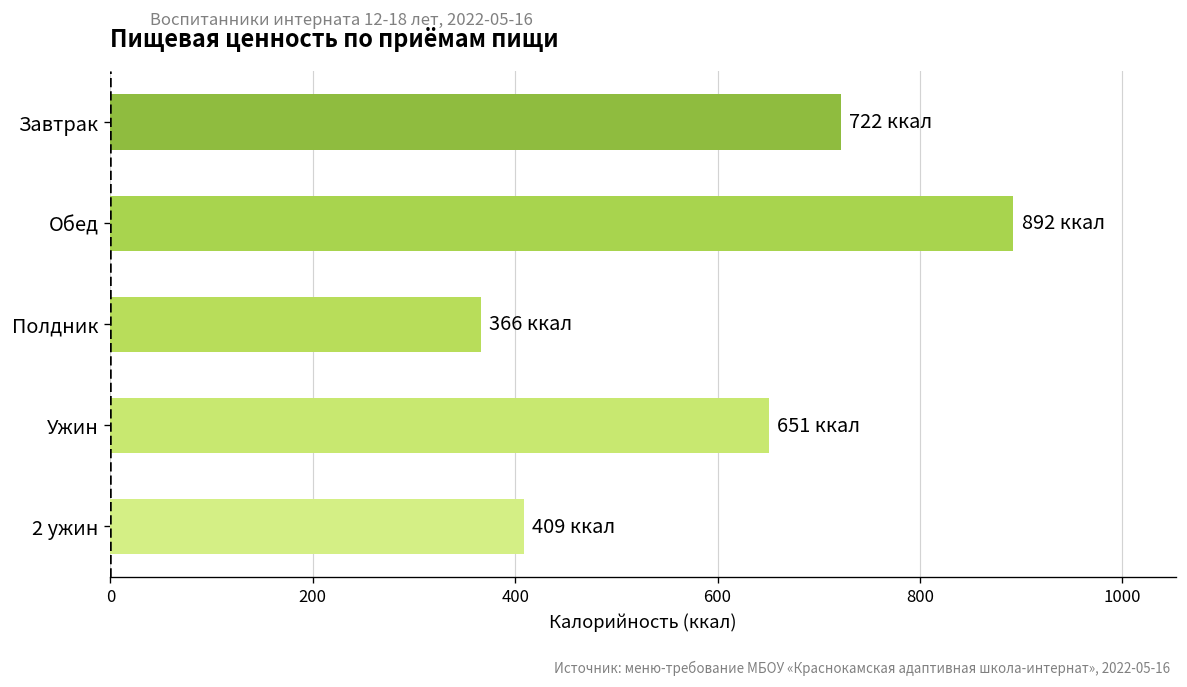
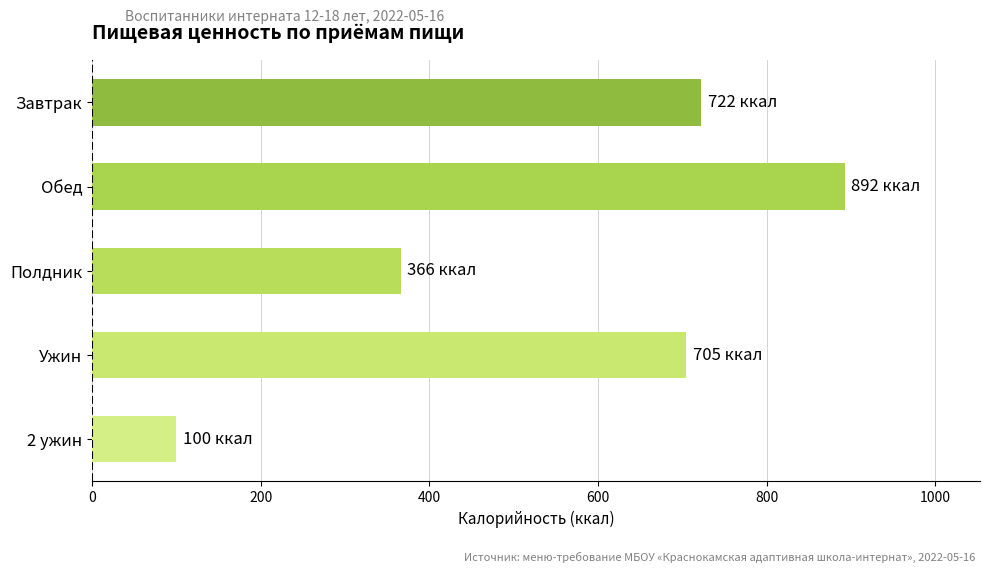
Ужин: 651 -> 705
2 ужин: 409 -> 100
